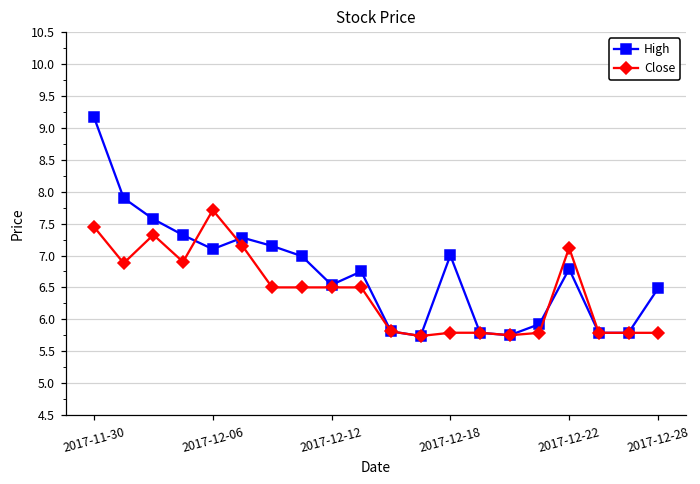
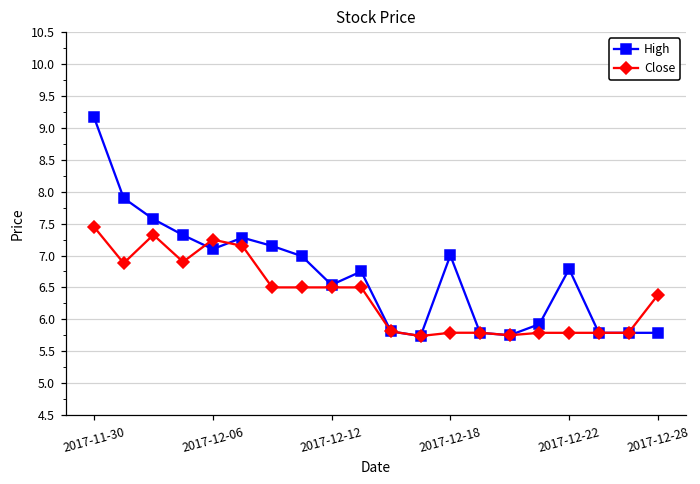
Close, 2017-12-06: 7.7 -> 7.2
Close, 2017-12-22: 7.1 -> 5.8
High, 2017-12-28: 6.5 -> 5.8
Close, 2017-12-28: 5.8 -> 6.4
